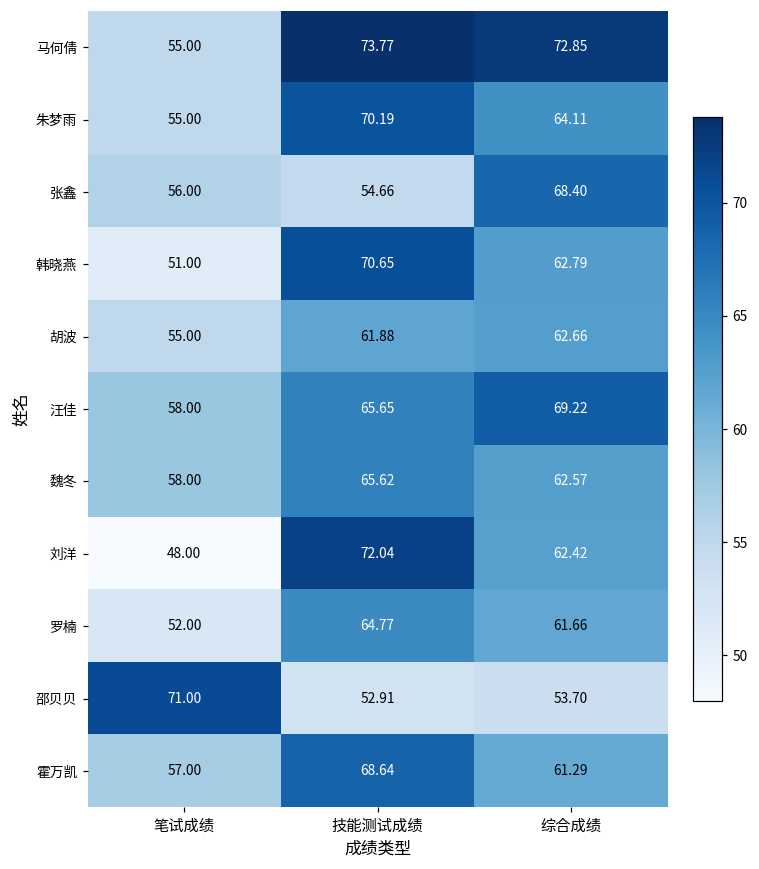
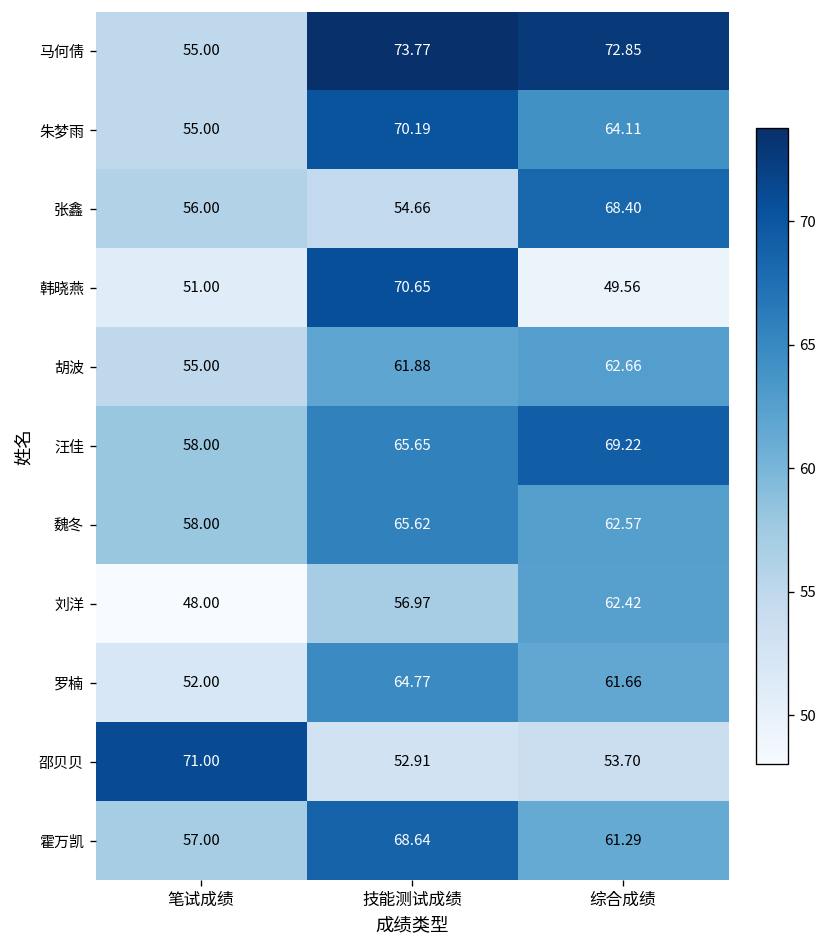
韩晓燕, 综合成绩: 62.79 -> 49.56
刘洋, 技能测试成绩: 72.04 -> 56.97
